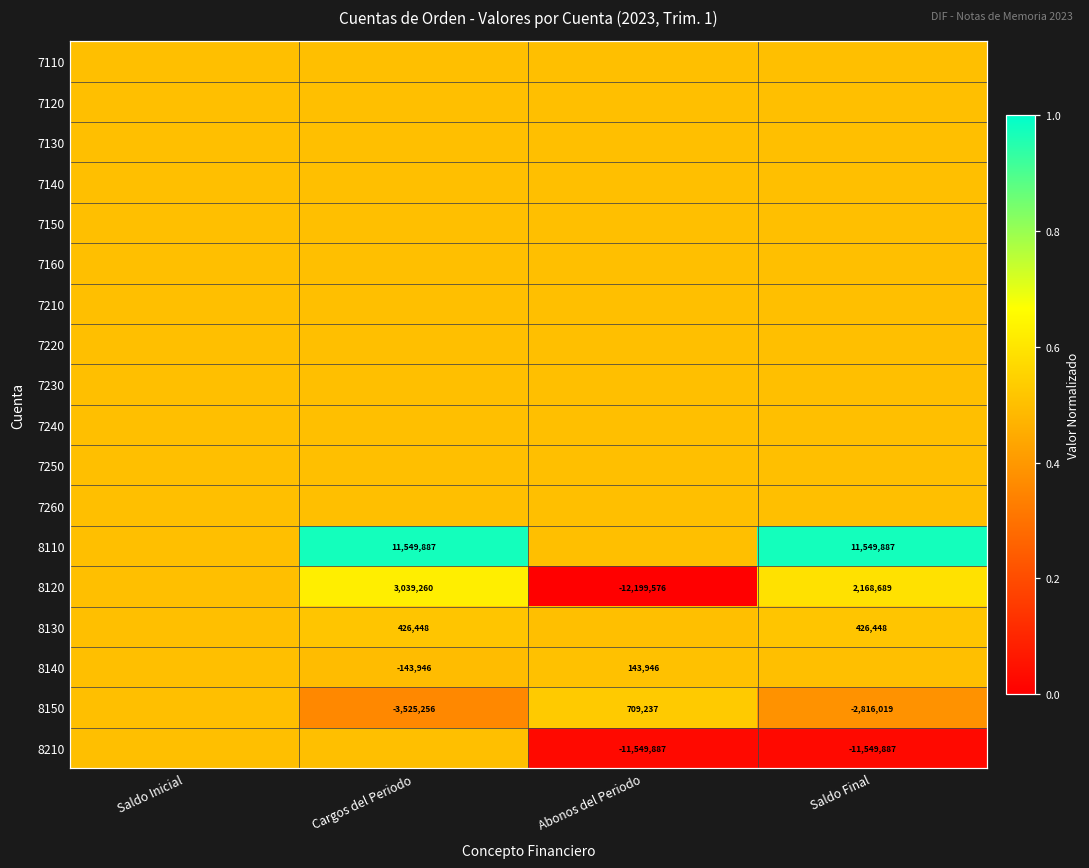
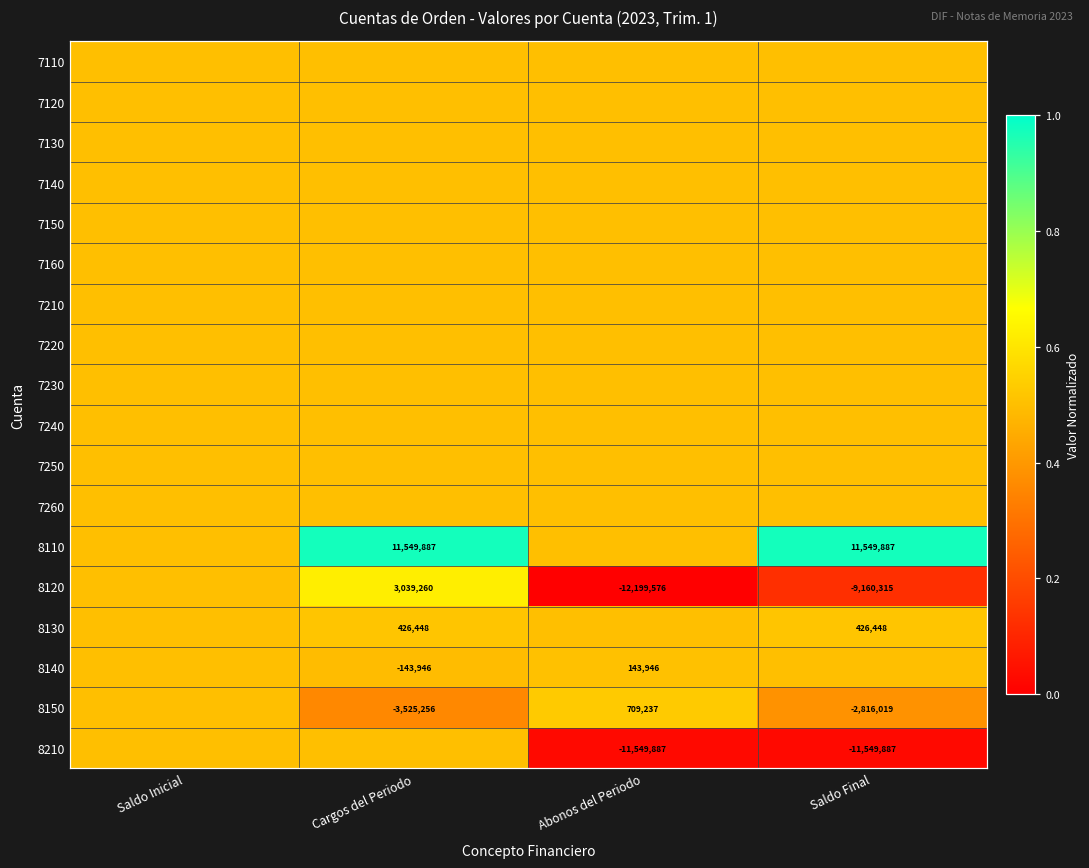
8120, Saldo Final: 2,168,689 -> -9,160,315
